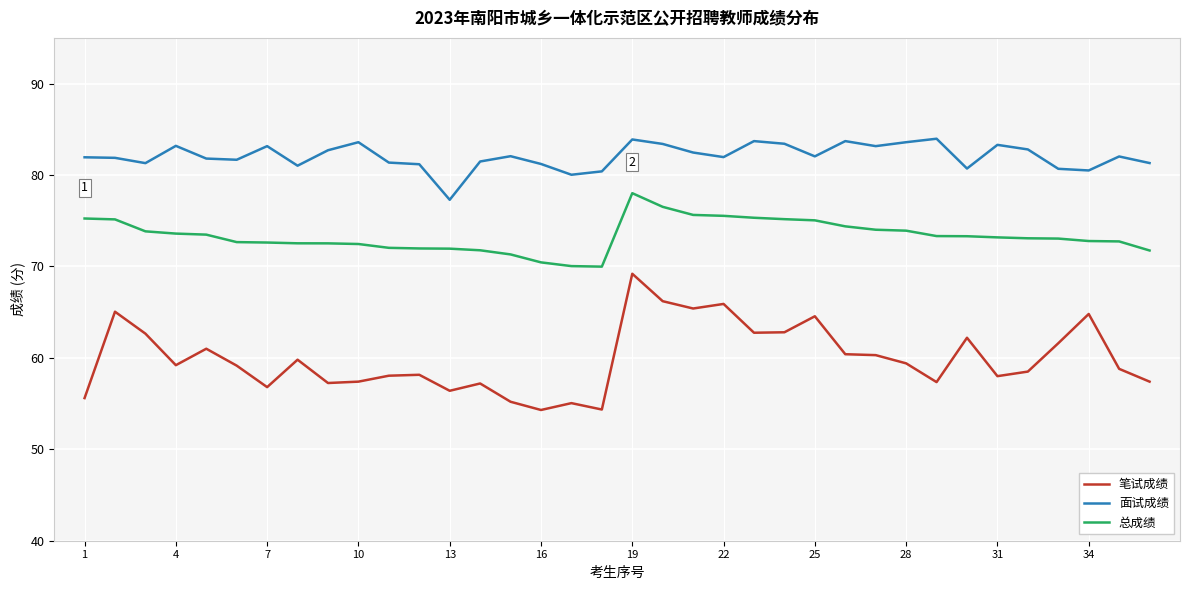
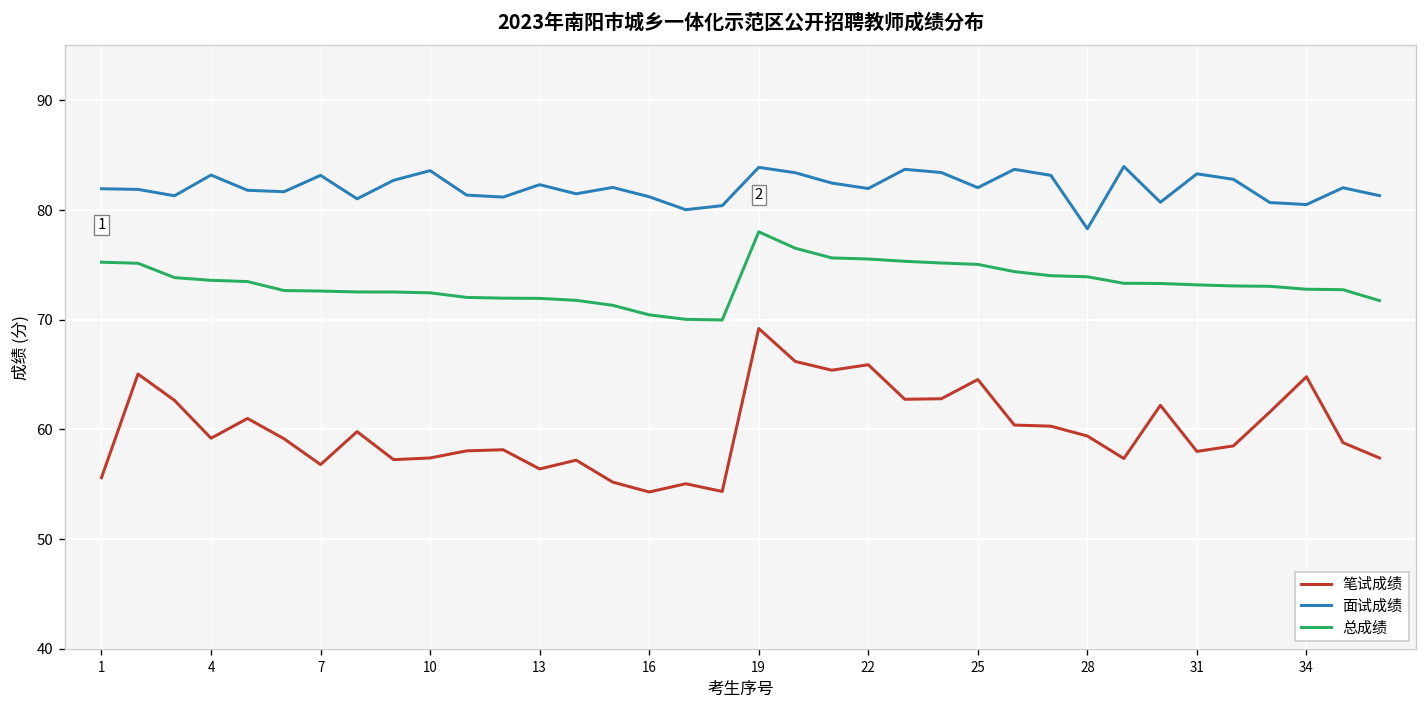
面试成绩, 13: 77 -> 82
面试成绩, 28: 84 -> 78
